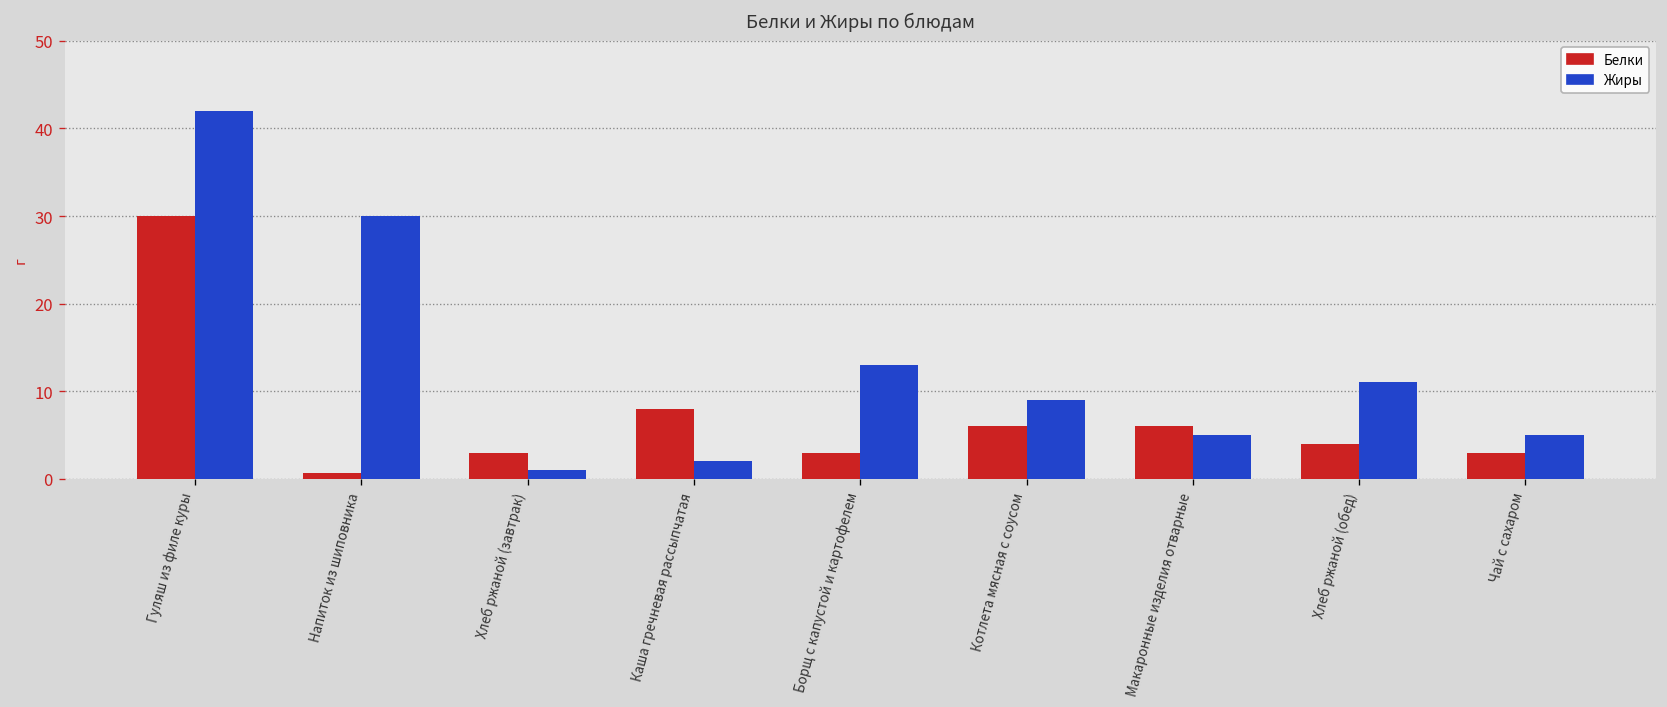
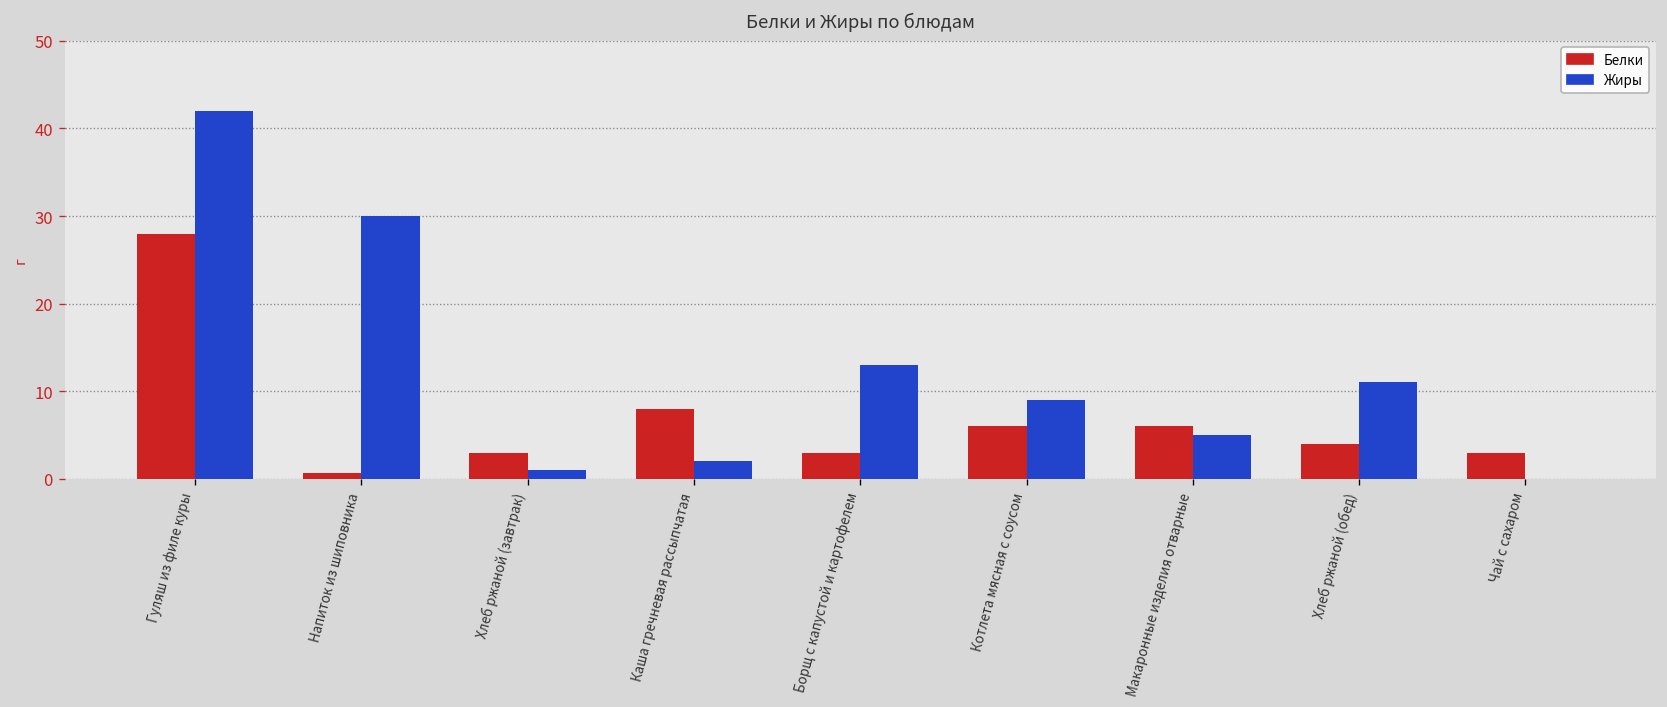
Белки, Гуляш из филе куры: 30 -> 28
Жиры, Чай с сахаром: 5 -> 0
